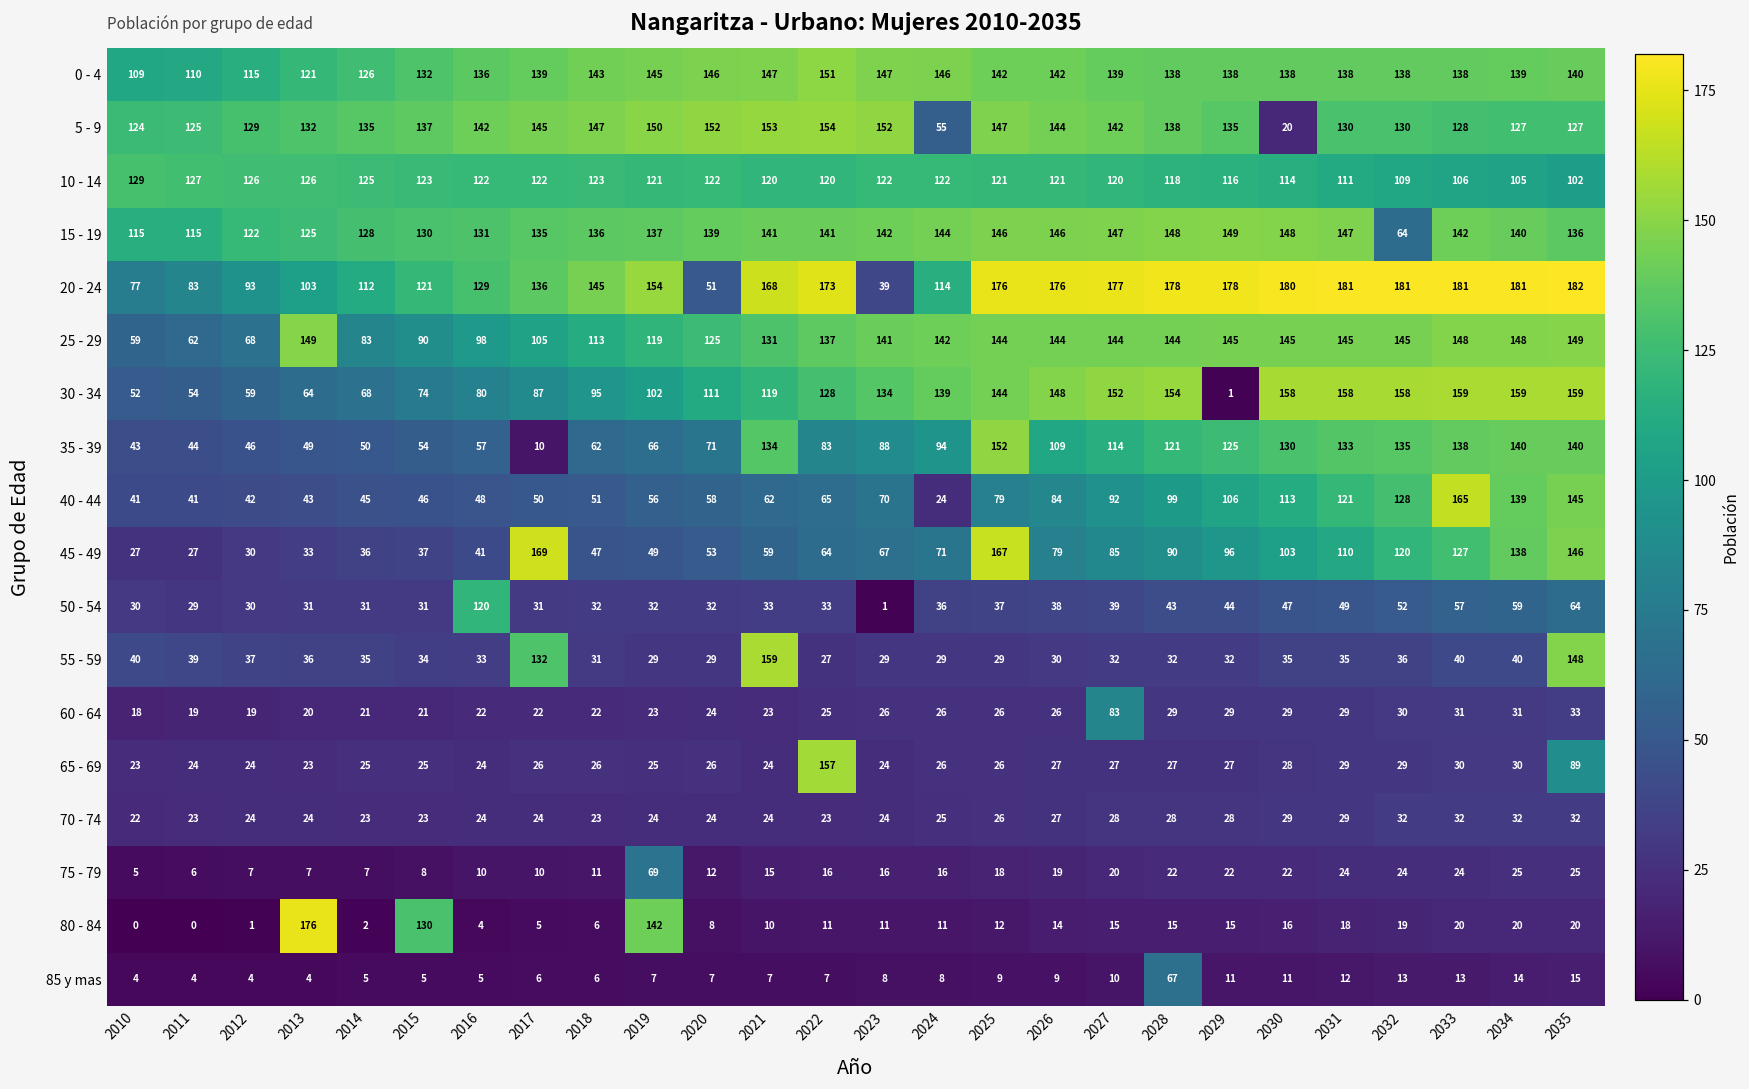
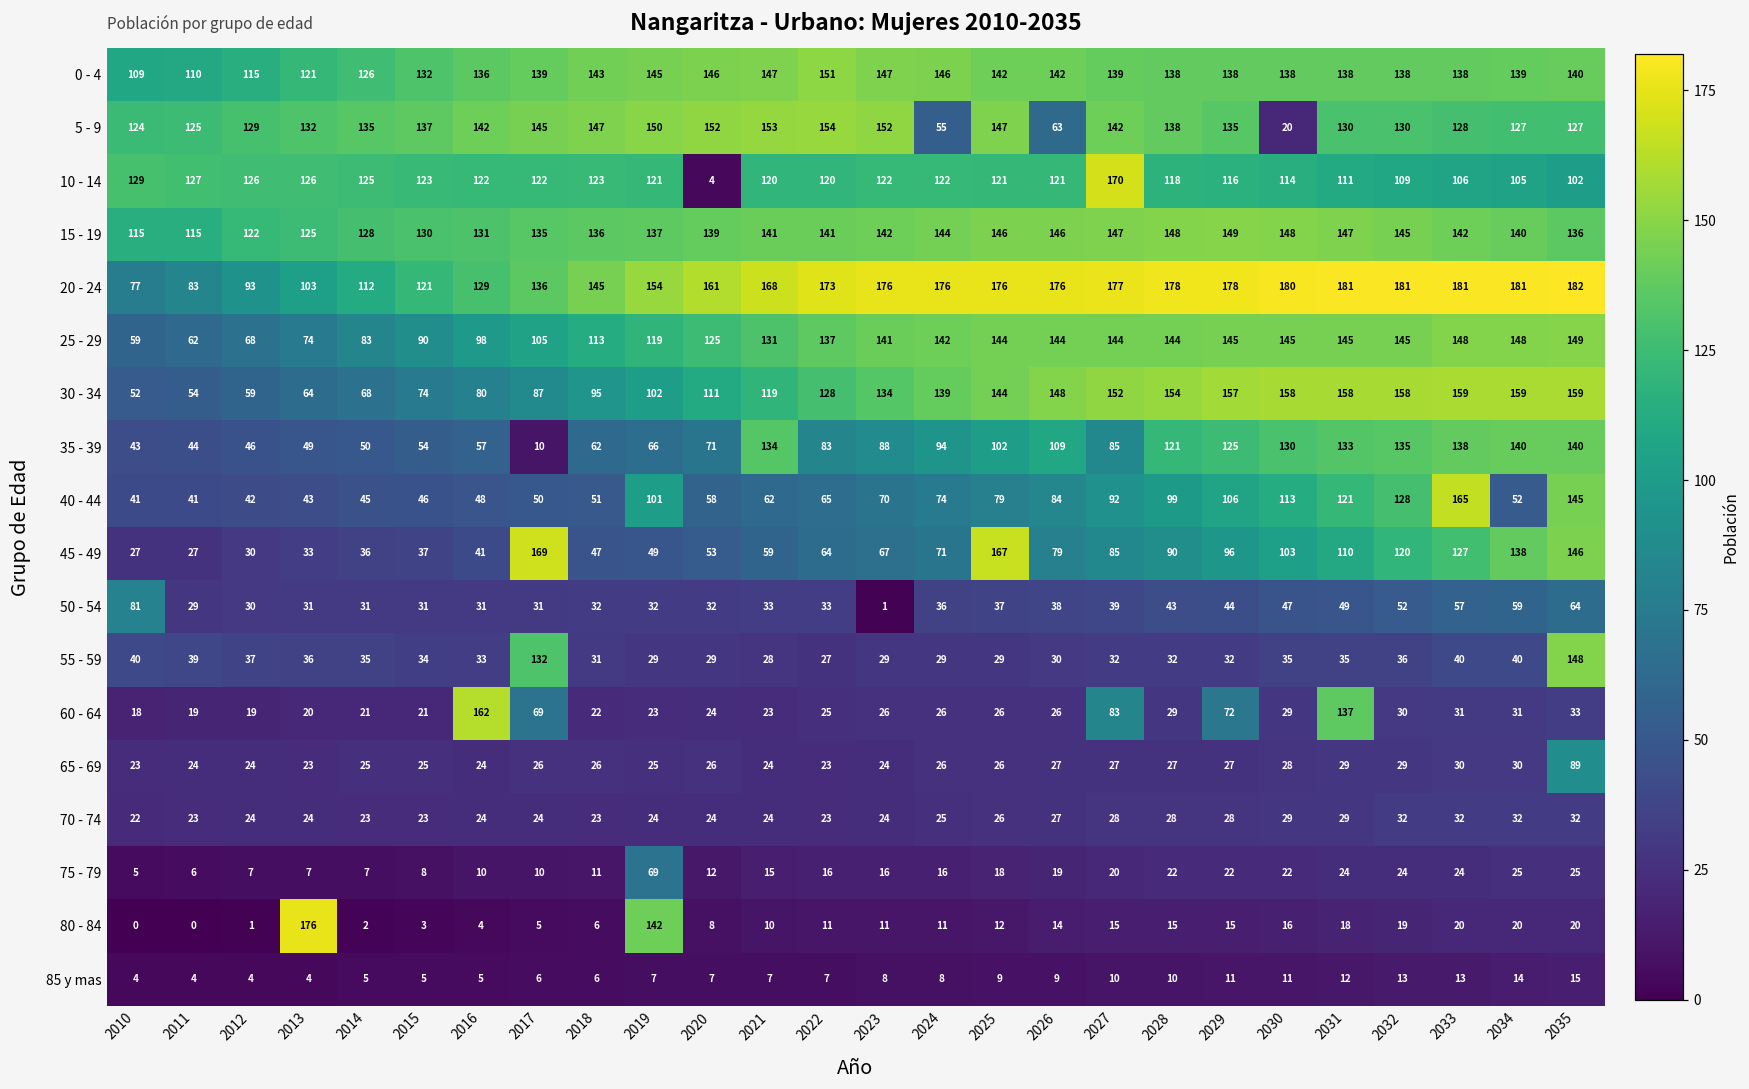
5 - 9, 2026: 144 -> 63
10 - 14, 2020: 122 -> 4
10 - 14, 2027: 120 -> 170
15 - 19, 2032: 64 -> 145
20 - 24, 2020: 51 -> 161
20 - 24, 2023: 39 -> 176
20 - 24, 2024: 114 -> 176
25 - 29, 2013: 149 -> 74
30 - 34, 2029: 1 -> 157
35 - 39, 2025: 152 -> 102
35 - 39, 2027: 114 -> 85
40 - 44, 2019: 56 -> 101
40 - 44, 2024: 24 -> 74
40 - 44, 2034: 139 -> 52
50 - 54, 2010: 30 -> 81
50 - 54, 2016: 120 -> 31
55 - 59, 2021: 159 -> 28
60 - 64, 2016: 22 -> 162
60 - 64, 2017: 22 -> 69
60 - 64, 2029: 29 -> 72
60 - 64, 2031: 29 -> 137
65 - 69, 2022: 157 -> 23
80 - 84, 2015: 130 -> 3
85 y mas, 2028: 67 -> 10
